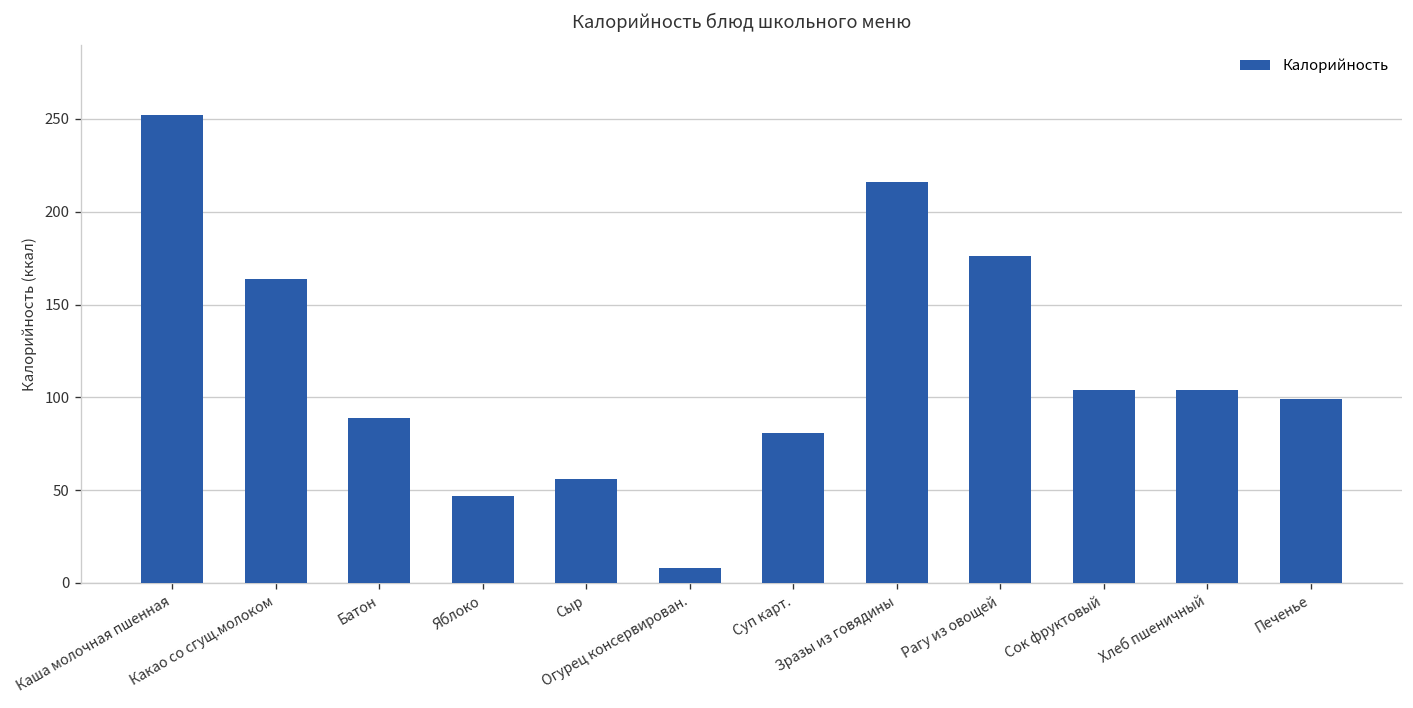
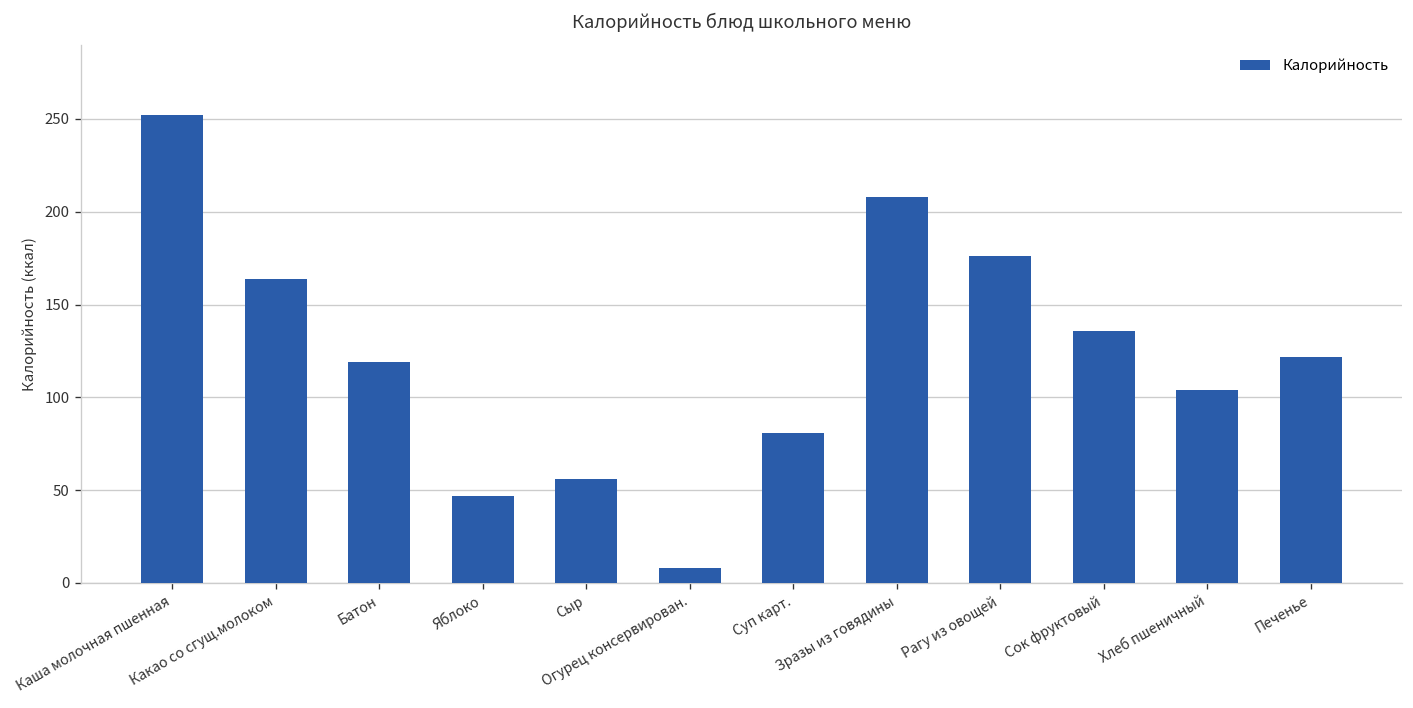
Батон: 89 -> 119
Зразы из говядины: 216 -> 208
Сок фруктовый: 104 -> 136
Печенье: 99 -> 122
